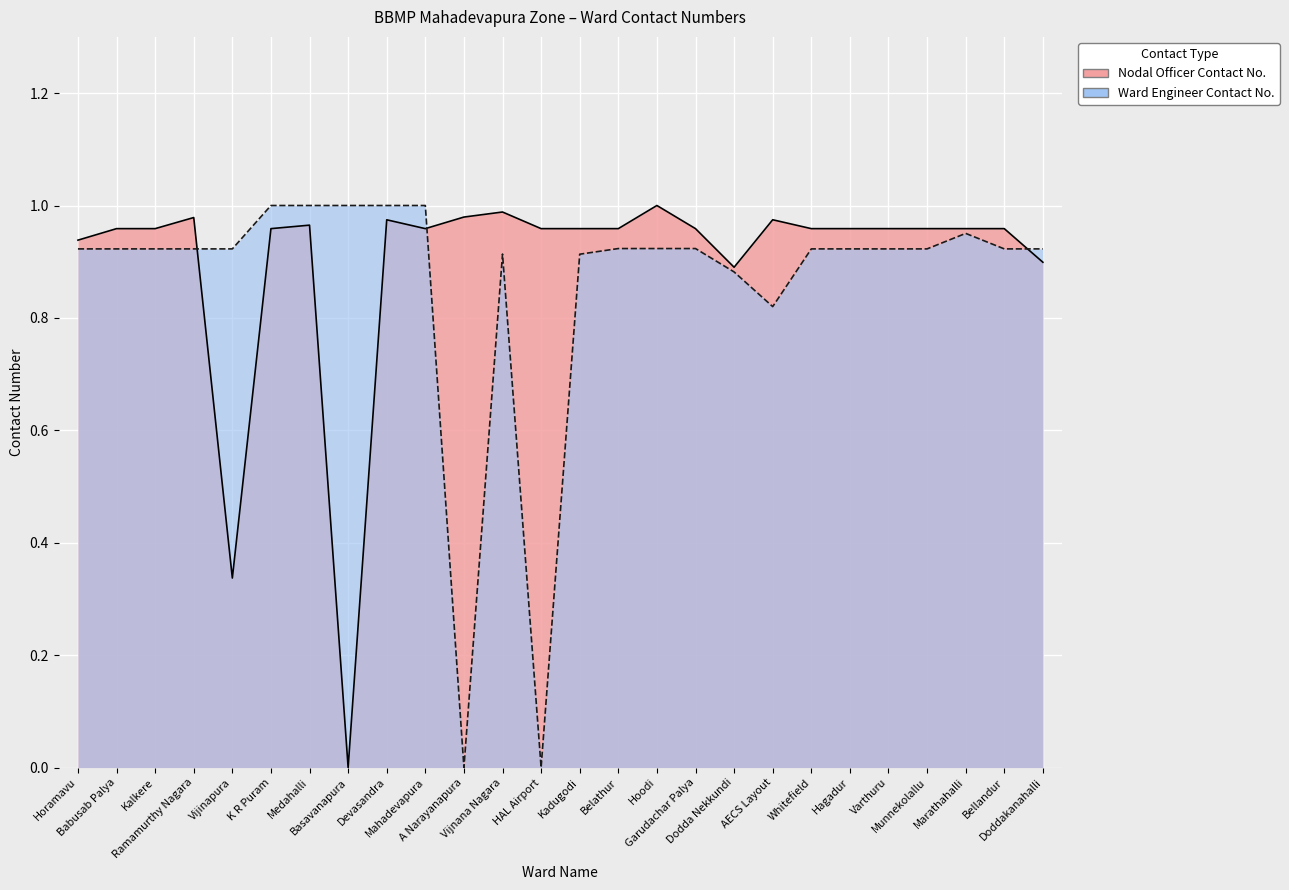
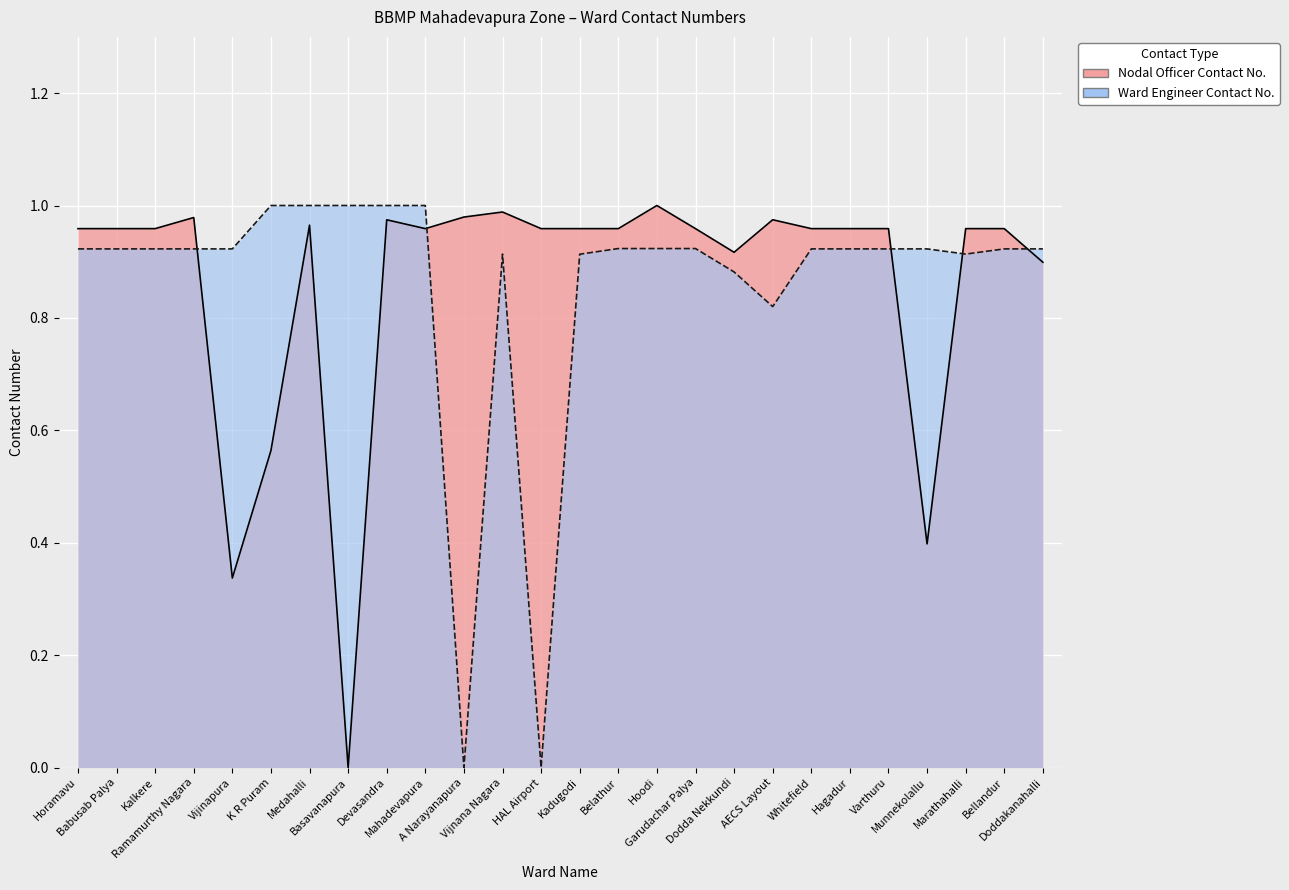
Nodal Officer Contact No., Horamavu: 0.94 -> 0.96
Nodal Officer Contact No., K R Puram: 0.96 -> 0.56
Nodal Officer Contact No., Dodda Nekkundi: 0.89 -> 0.92
Nodal Officer Contact No., Munnekolallu: 0.96 -> 0.40
Ward Engineer Contact No., Marathahalli: 0.95 -> 0.91
